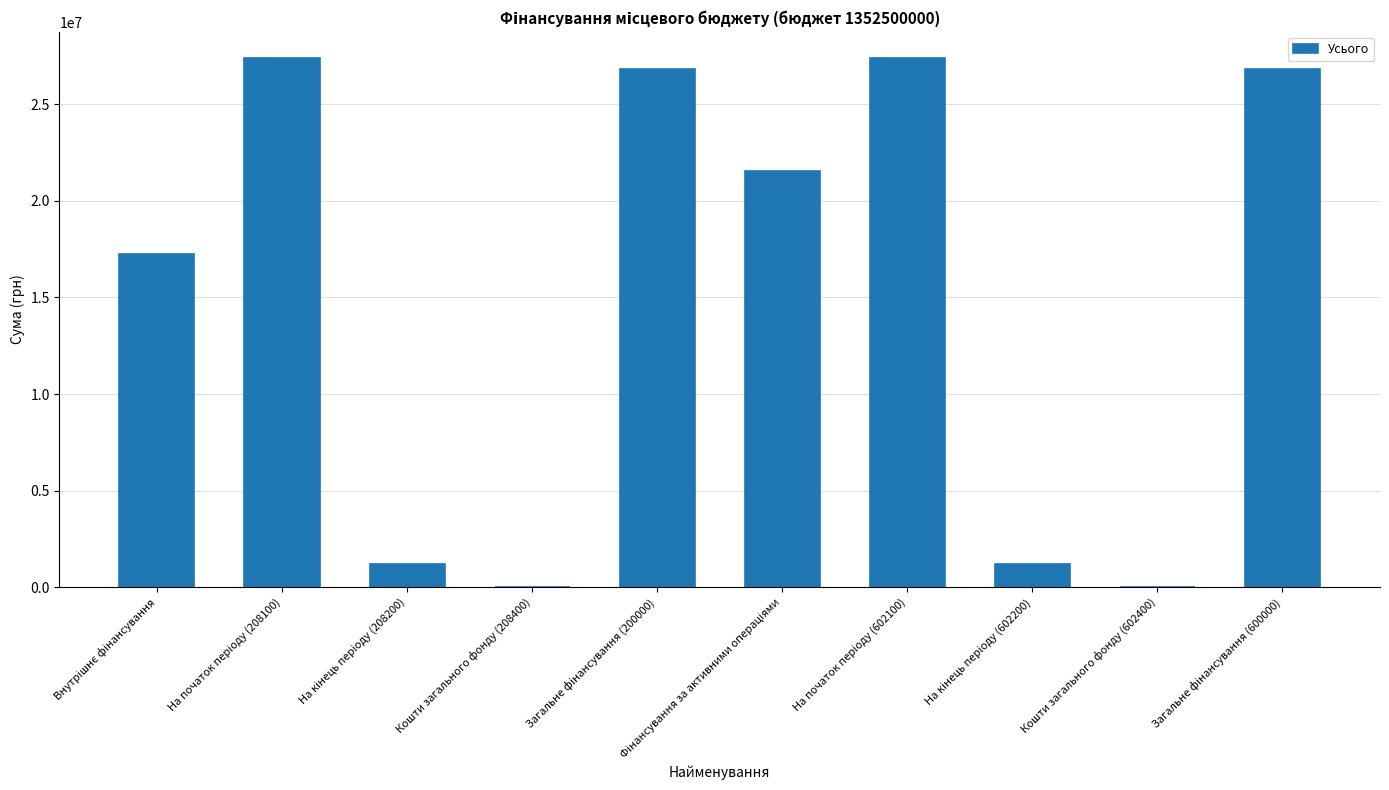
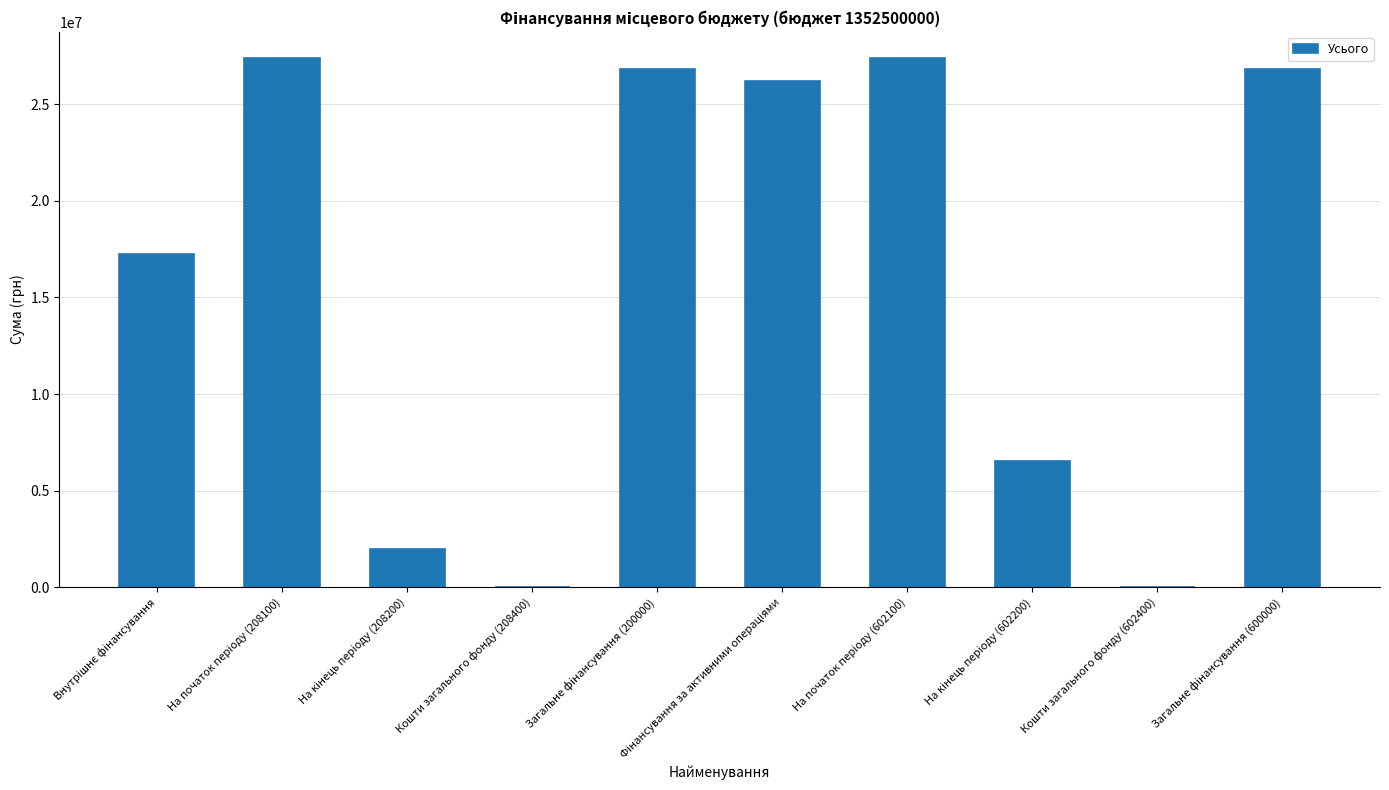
На кінець періоду (208200): 1200000 -> 2000000
Фінансування за активними операціями: 21600000 -> 26200000
На кінець періоду (602200): 1200000 -> 6500000
